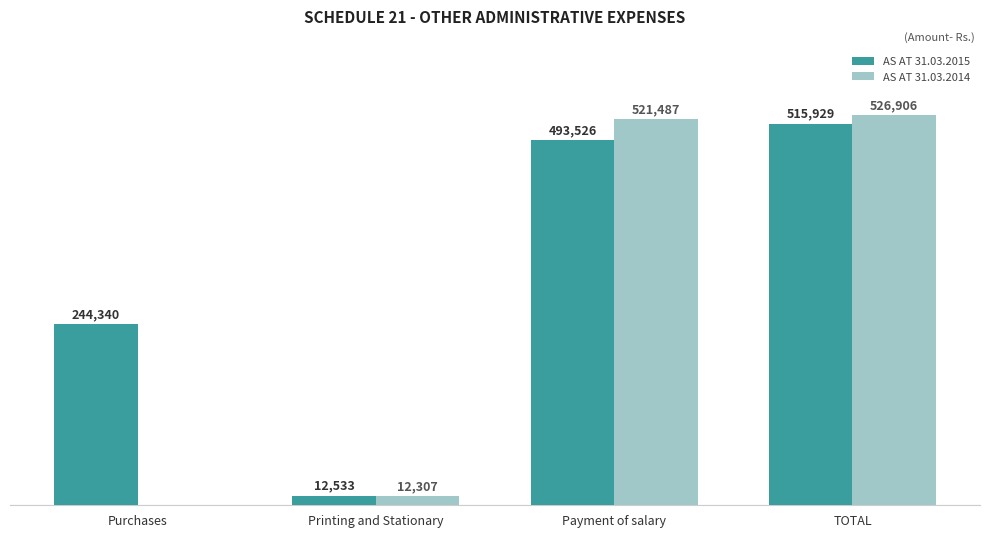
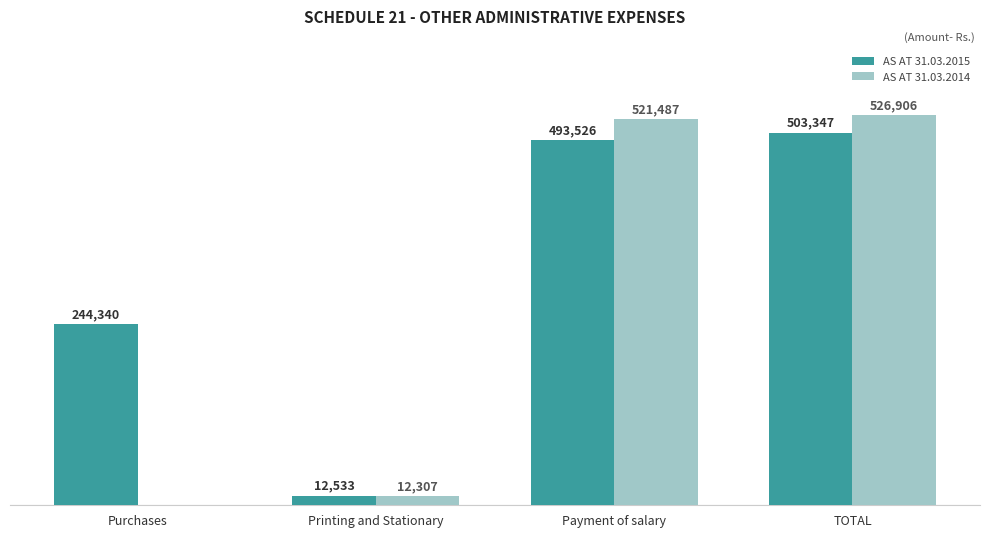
AS AT 31.03.2015, TOTAL: 515,929 -> 503,347
